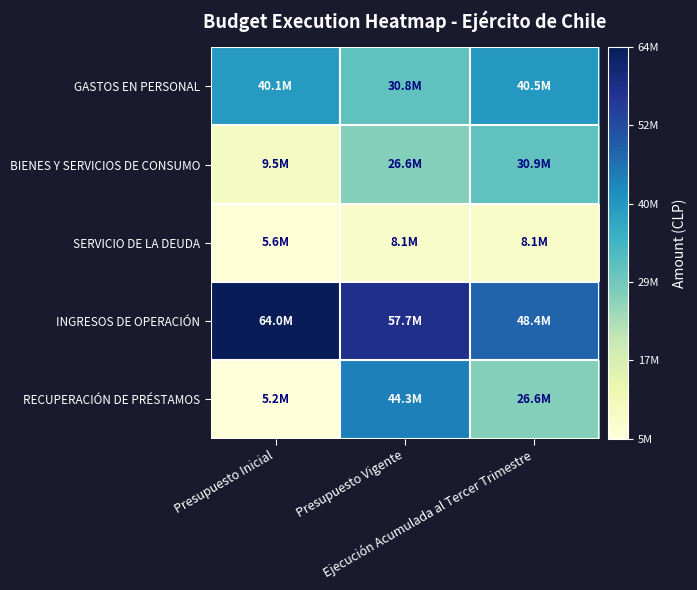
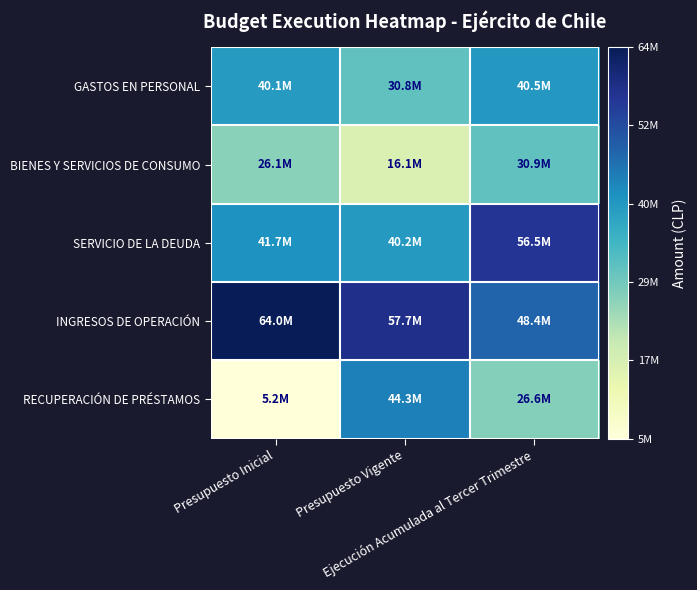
BIENES Y SERVICIOS DE CONSUMO, Presupuesto Inicial: 9.5M -> 26.1M
BIENES Y SERVICIOS DE CONSUMO, Presupuesto Vigente: 26.6M -> 16.1M
SERVICIO DE LA DEUDA, Presupuesto Inicial: 5.6M -> 41.7M
SERVICIO DE LA DEUDA, Presupuesto Vigente: 8.1M -> 40.2M
SERVICIO DE LA DEUDA, Ejecución Acumulada al Tercer Trimestre: 8.1M -> 56.5M
